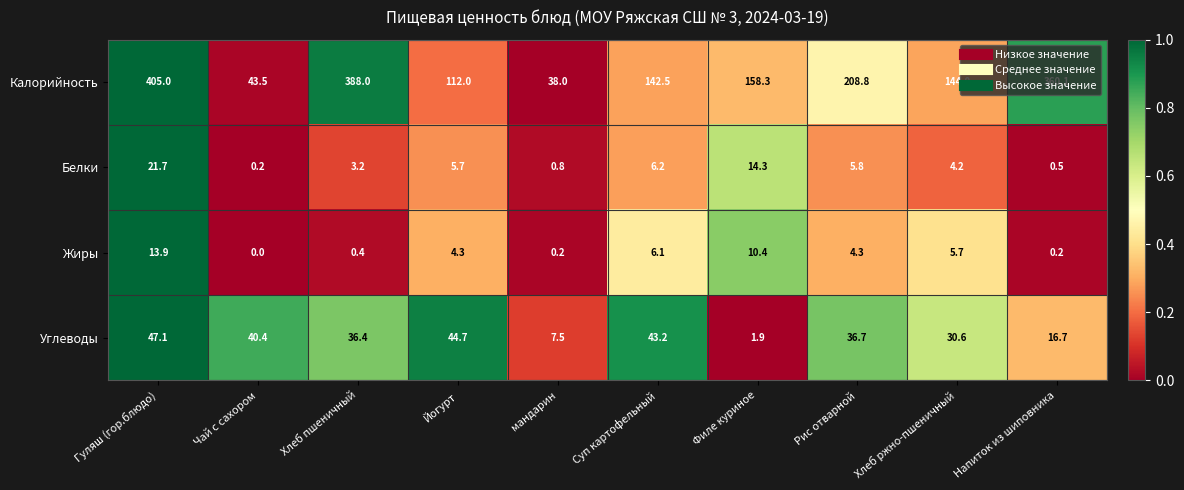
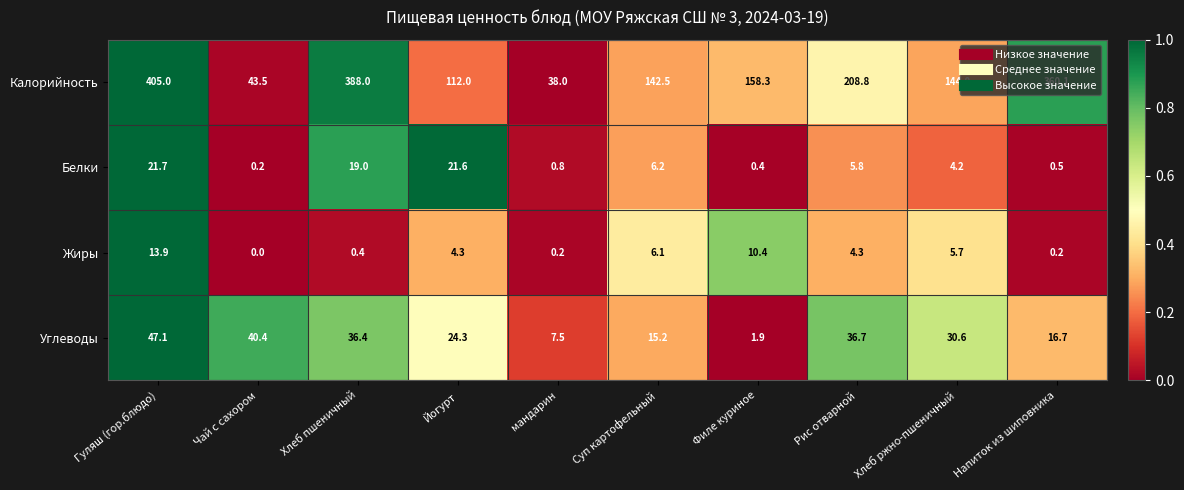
Белки, Хлеб пшеничный: 3.2 -> 19.0
Белки, Йогурт: 5.7 -> 21.6
Белки, Филе куриное: 14.3 -> 0.4
Углеводы, Йогурт: 44.7 -> 24.3
Углеводы, Суп картофельный: 43.2 -> 15.2
